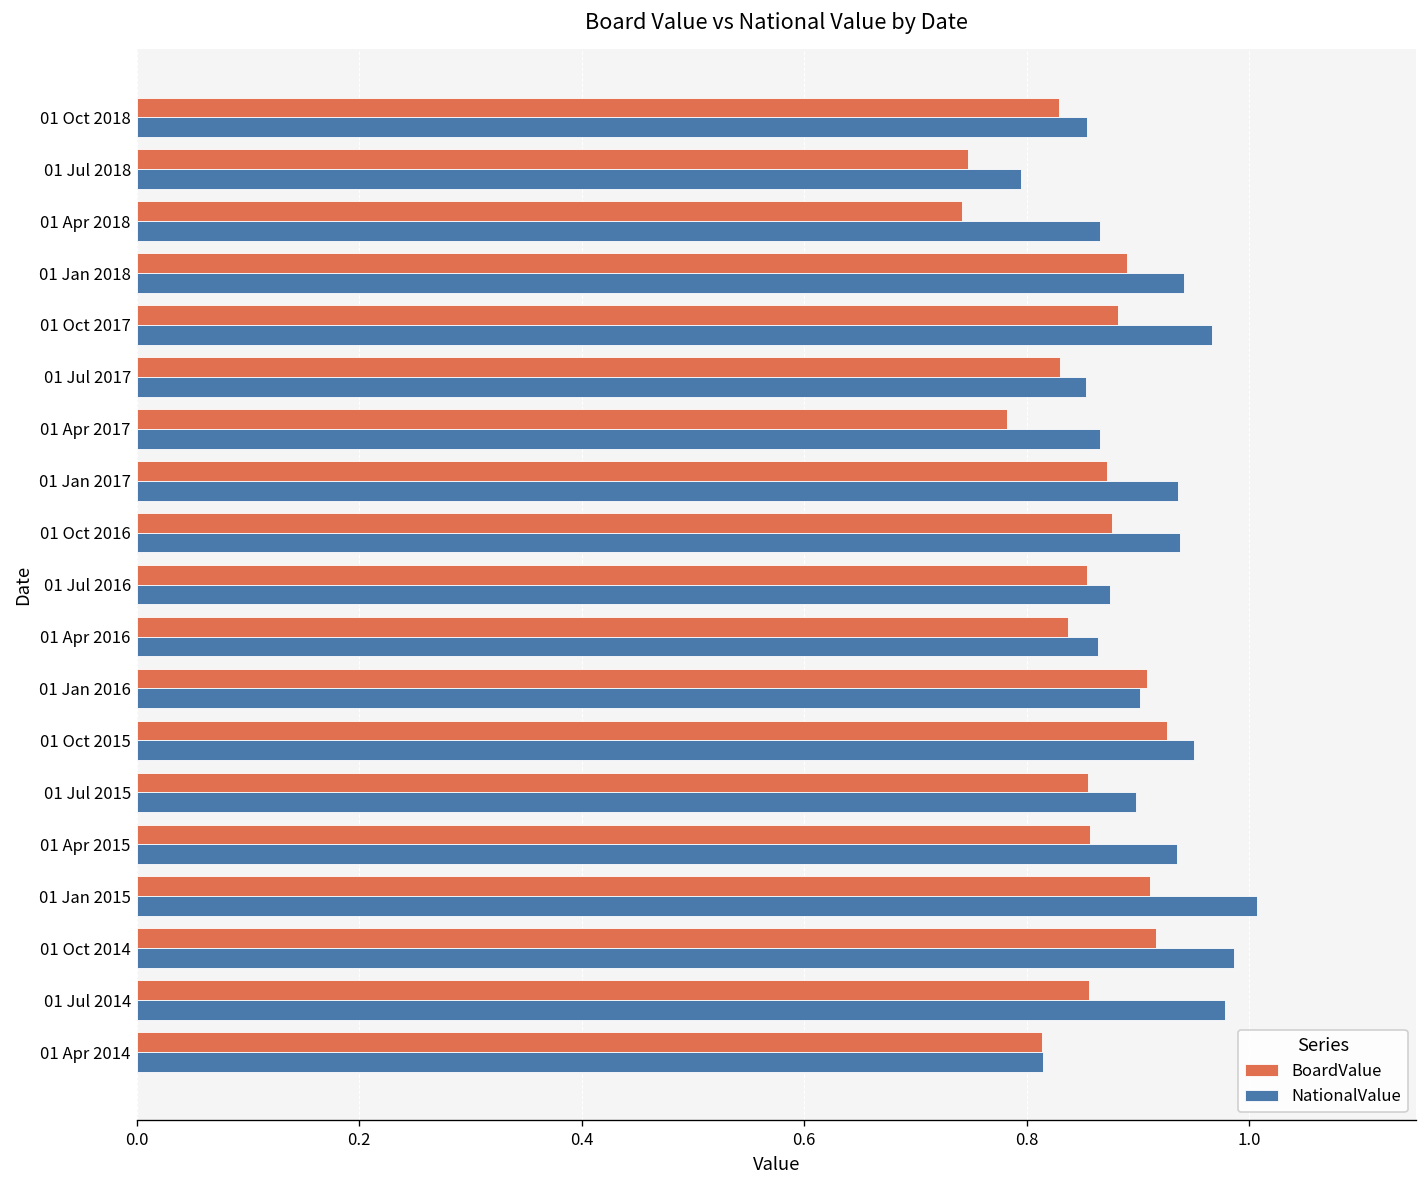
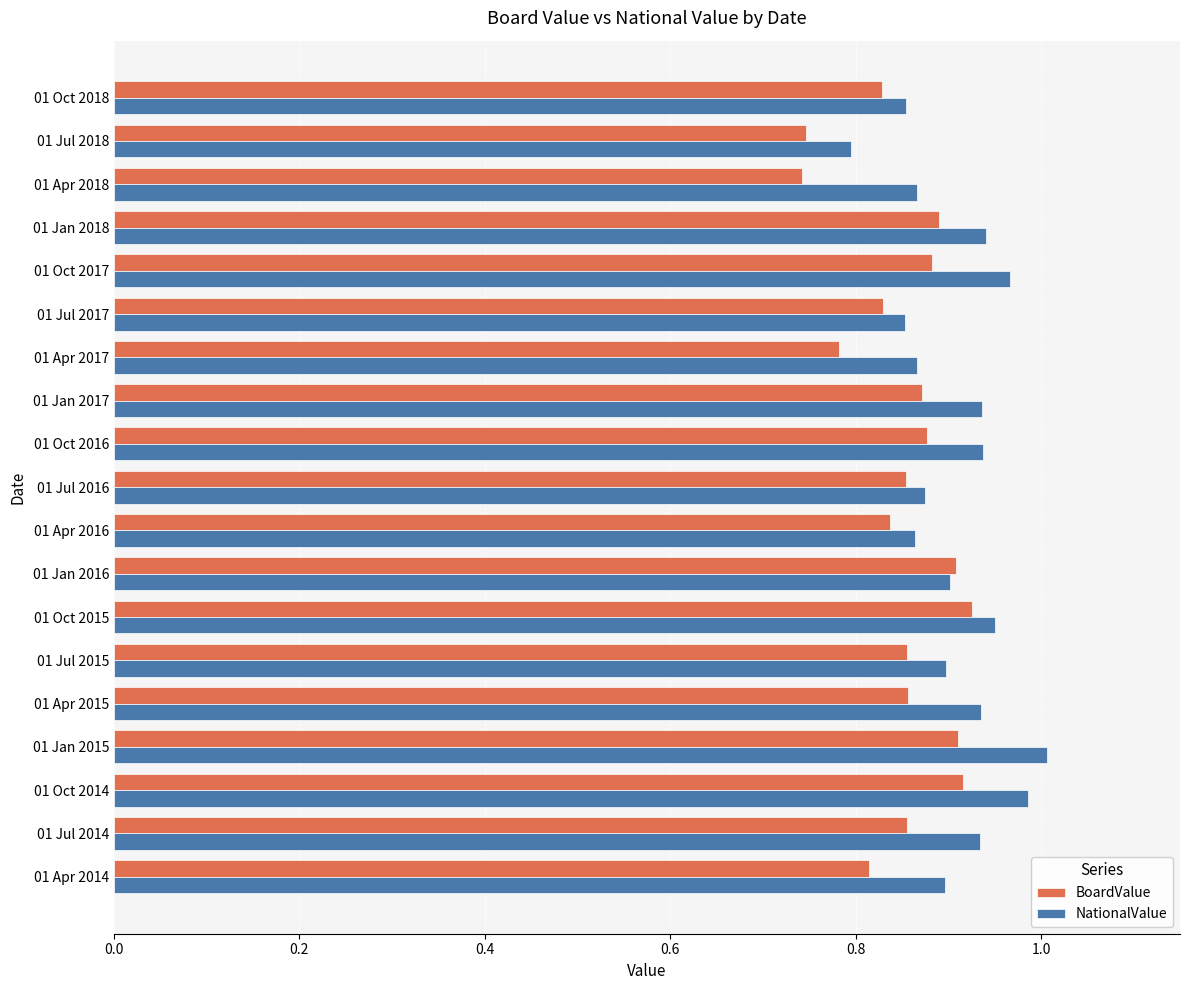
NationalValue, 01 Jul 2014: 0.98 -> 0.93
NationalValue, 01 Apr 2014: 0.82 -> 0.90
